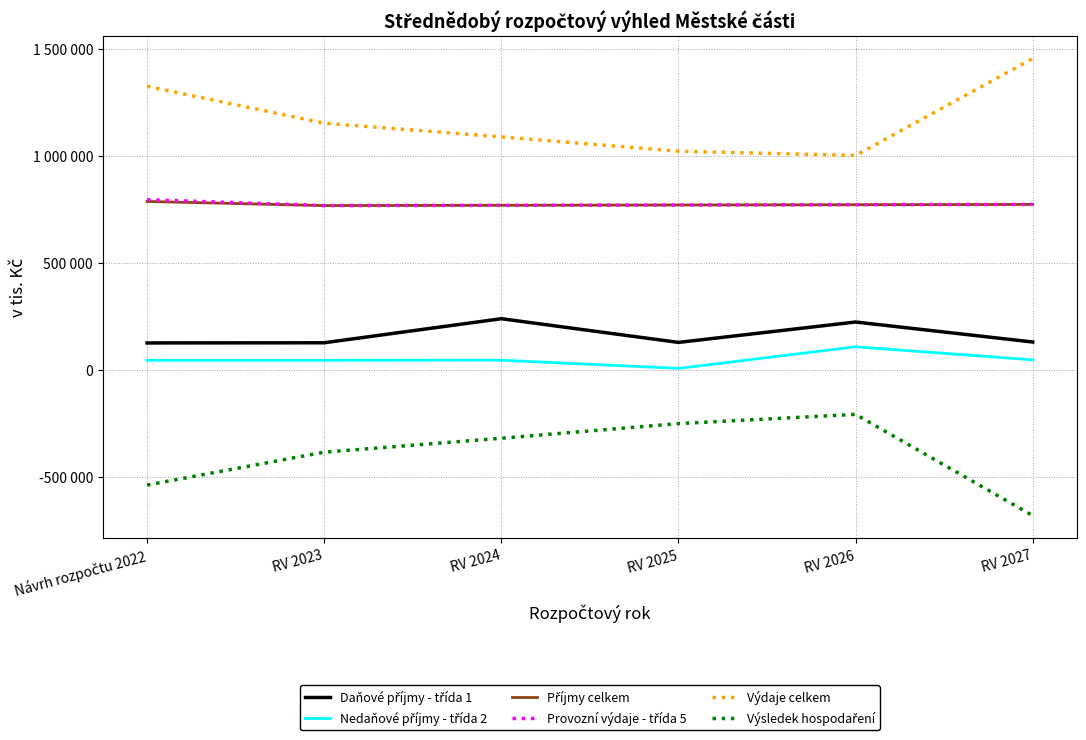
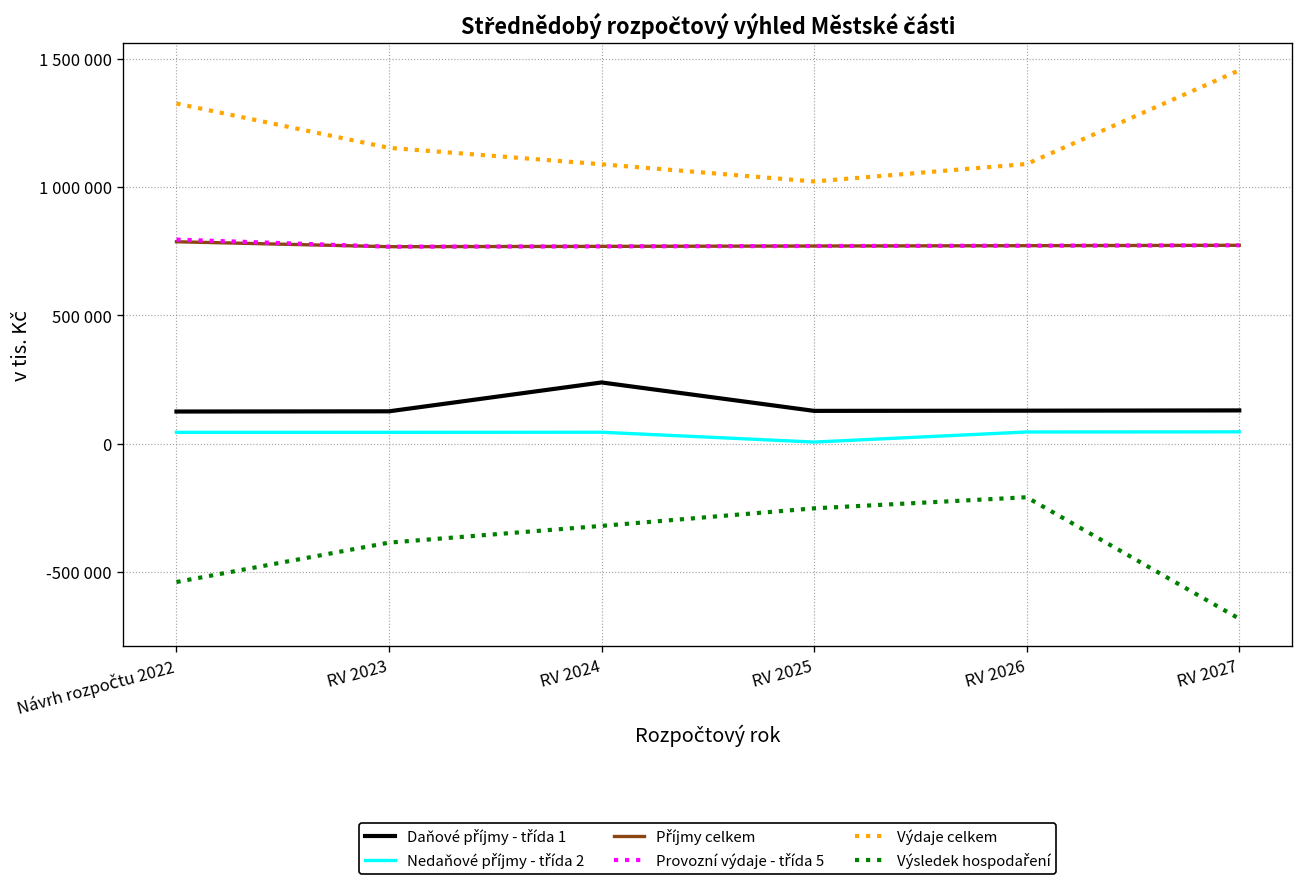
Daňové příjmy - třída 1, RV 2026: 220000 -> 130000
Nedaňové příjmy - třída 2, RV 2026: 110000 -> 50000
Výdaje celkem, RV 2026: 1000000 -> 1090000
